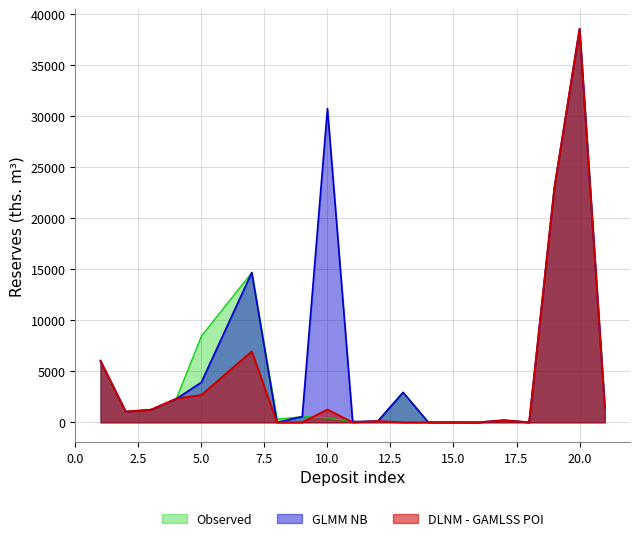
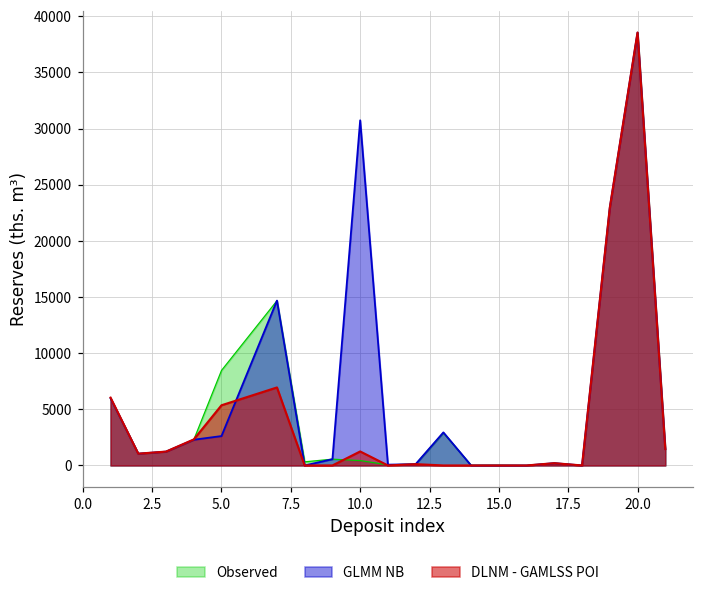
GLMM NB, 5.0: 3900 -> 2600
DLNM - GAMLSS POI, 5.0: 2700 -> 5400
